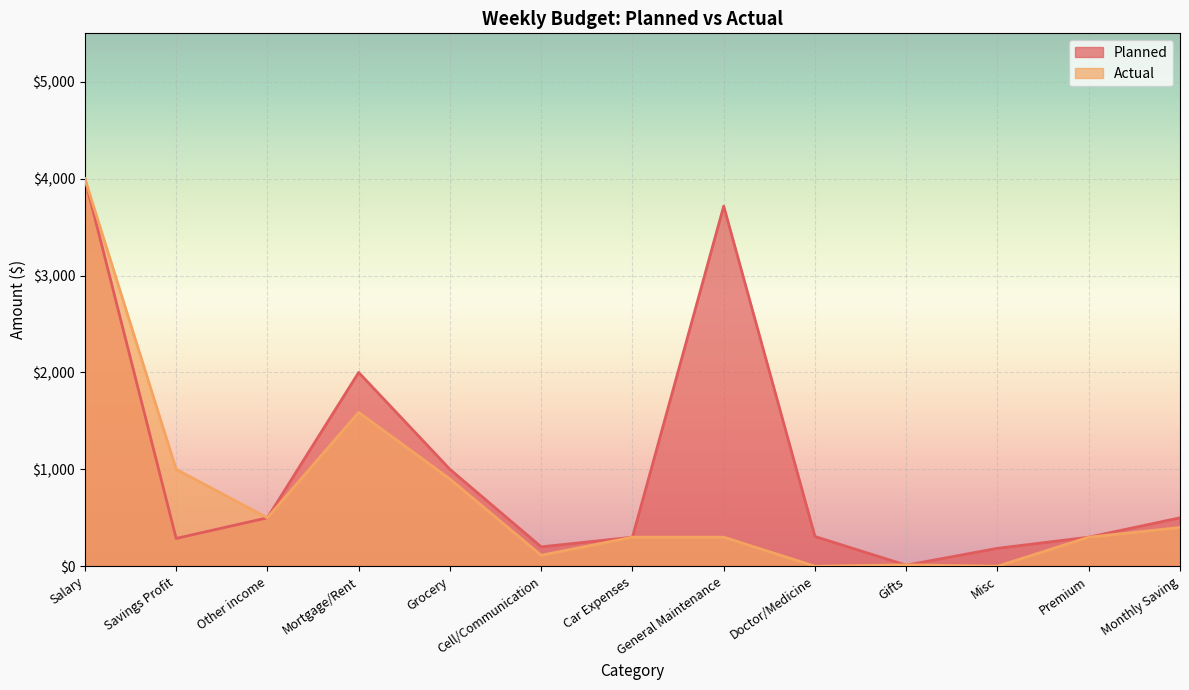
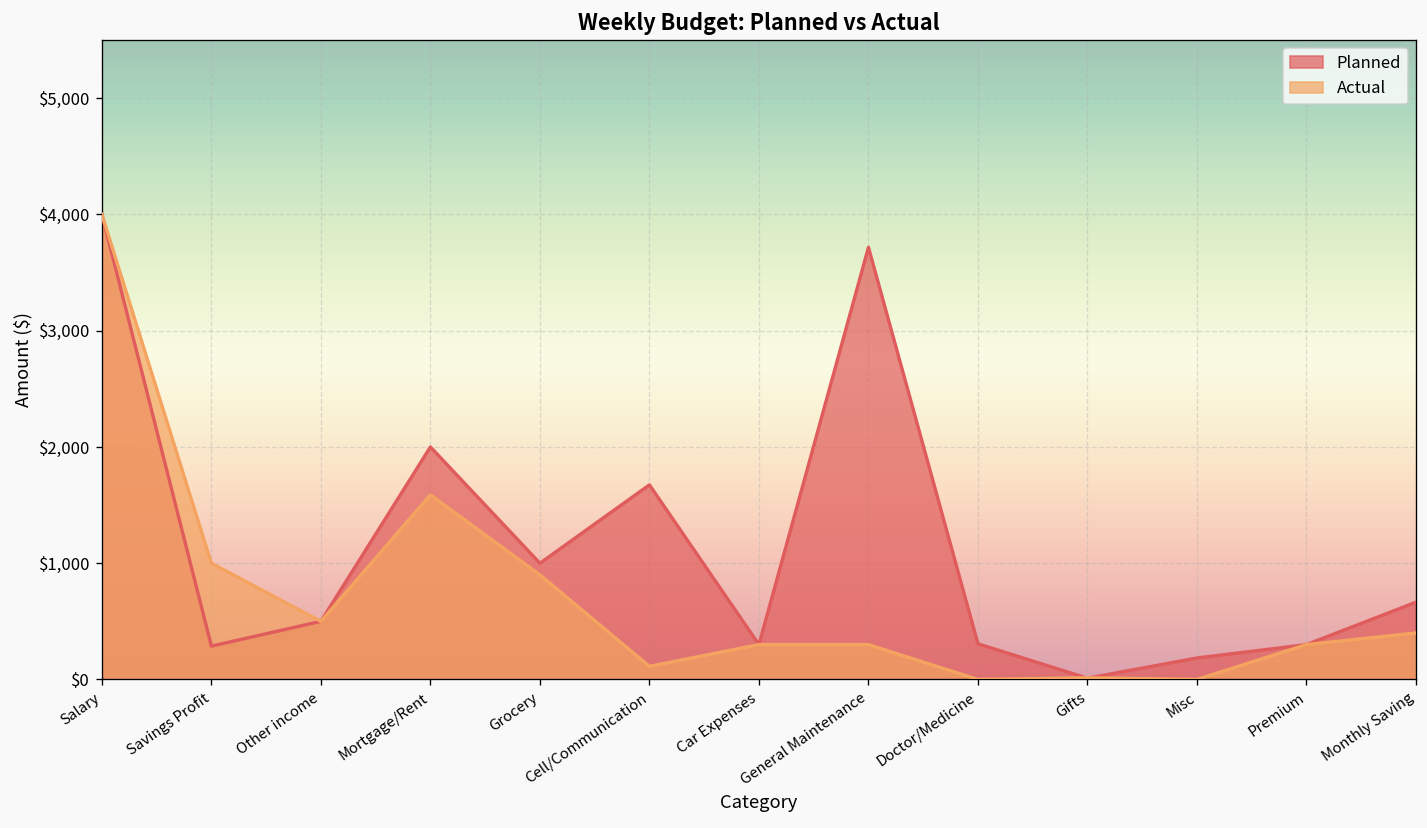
Planned, Cell/Communication: $200 -> $1,700
Planned, Monthly Saving: $500 -> $700
